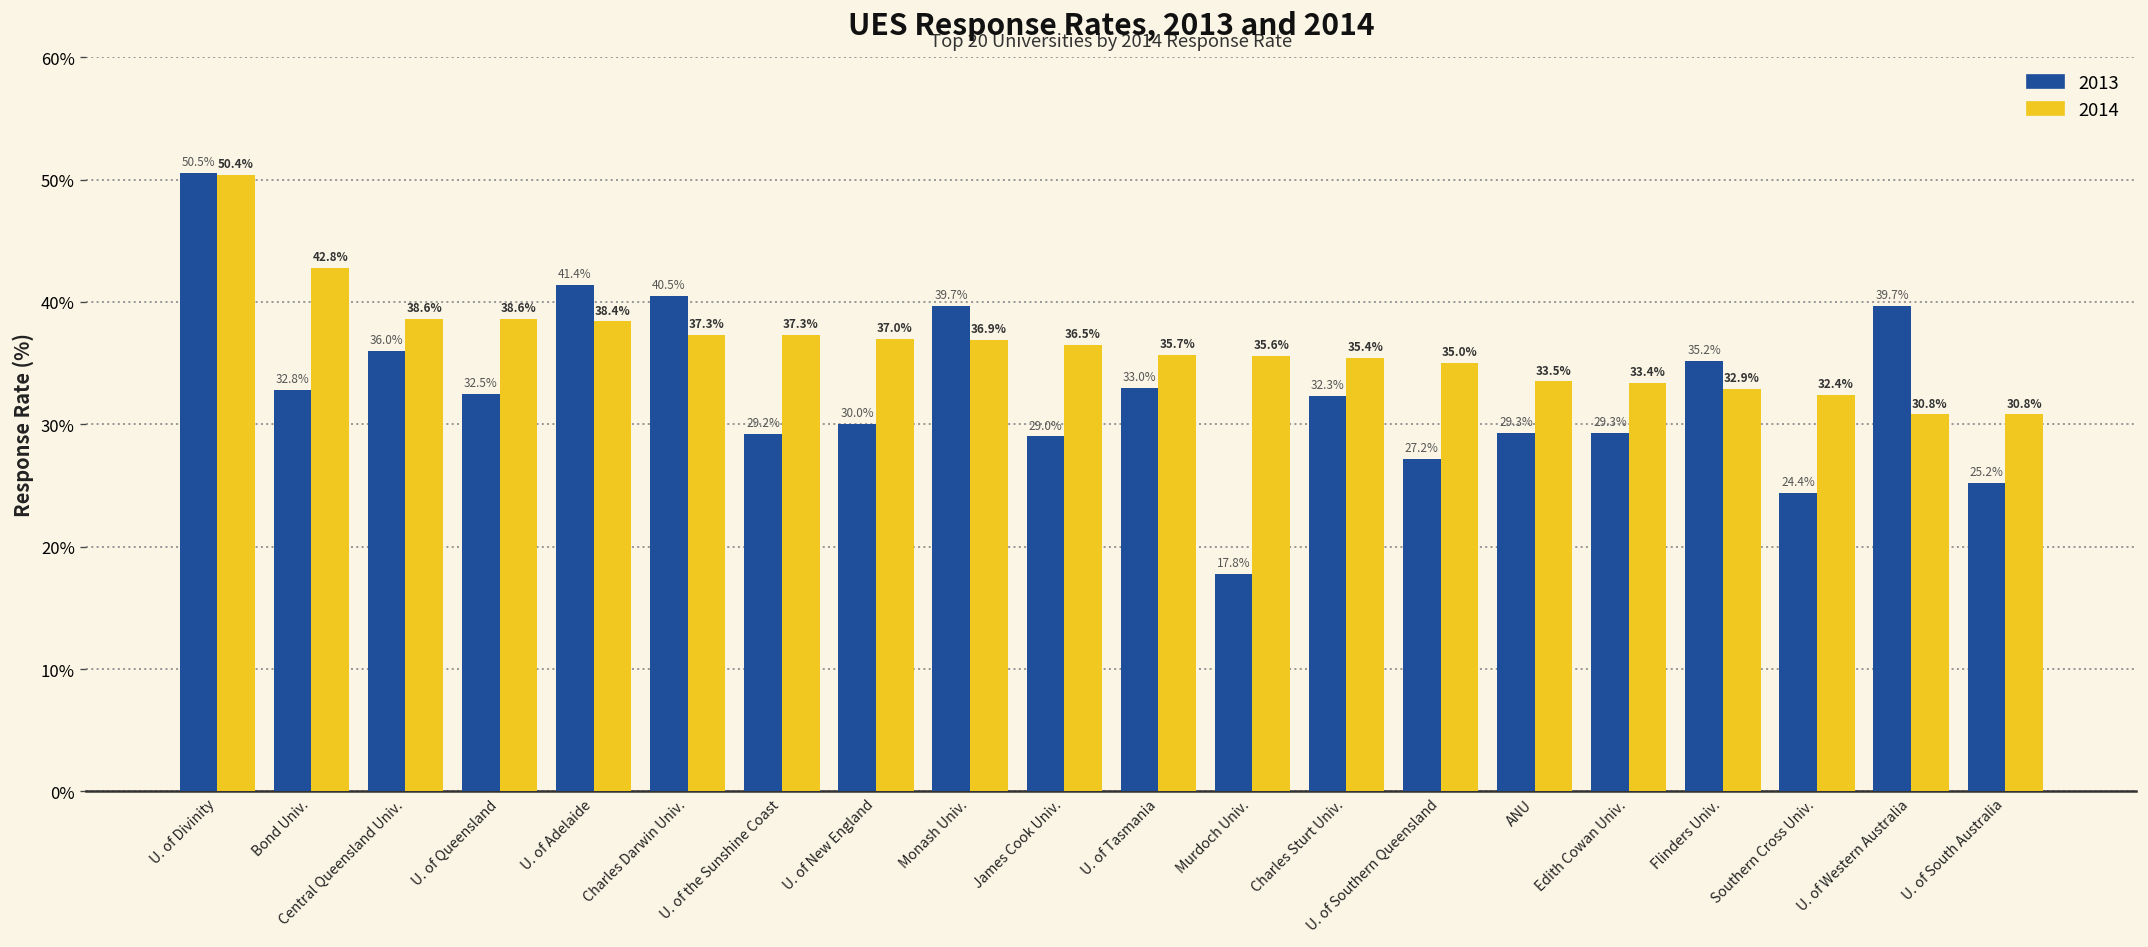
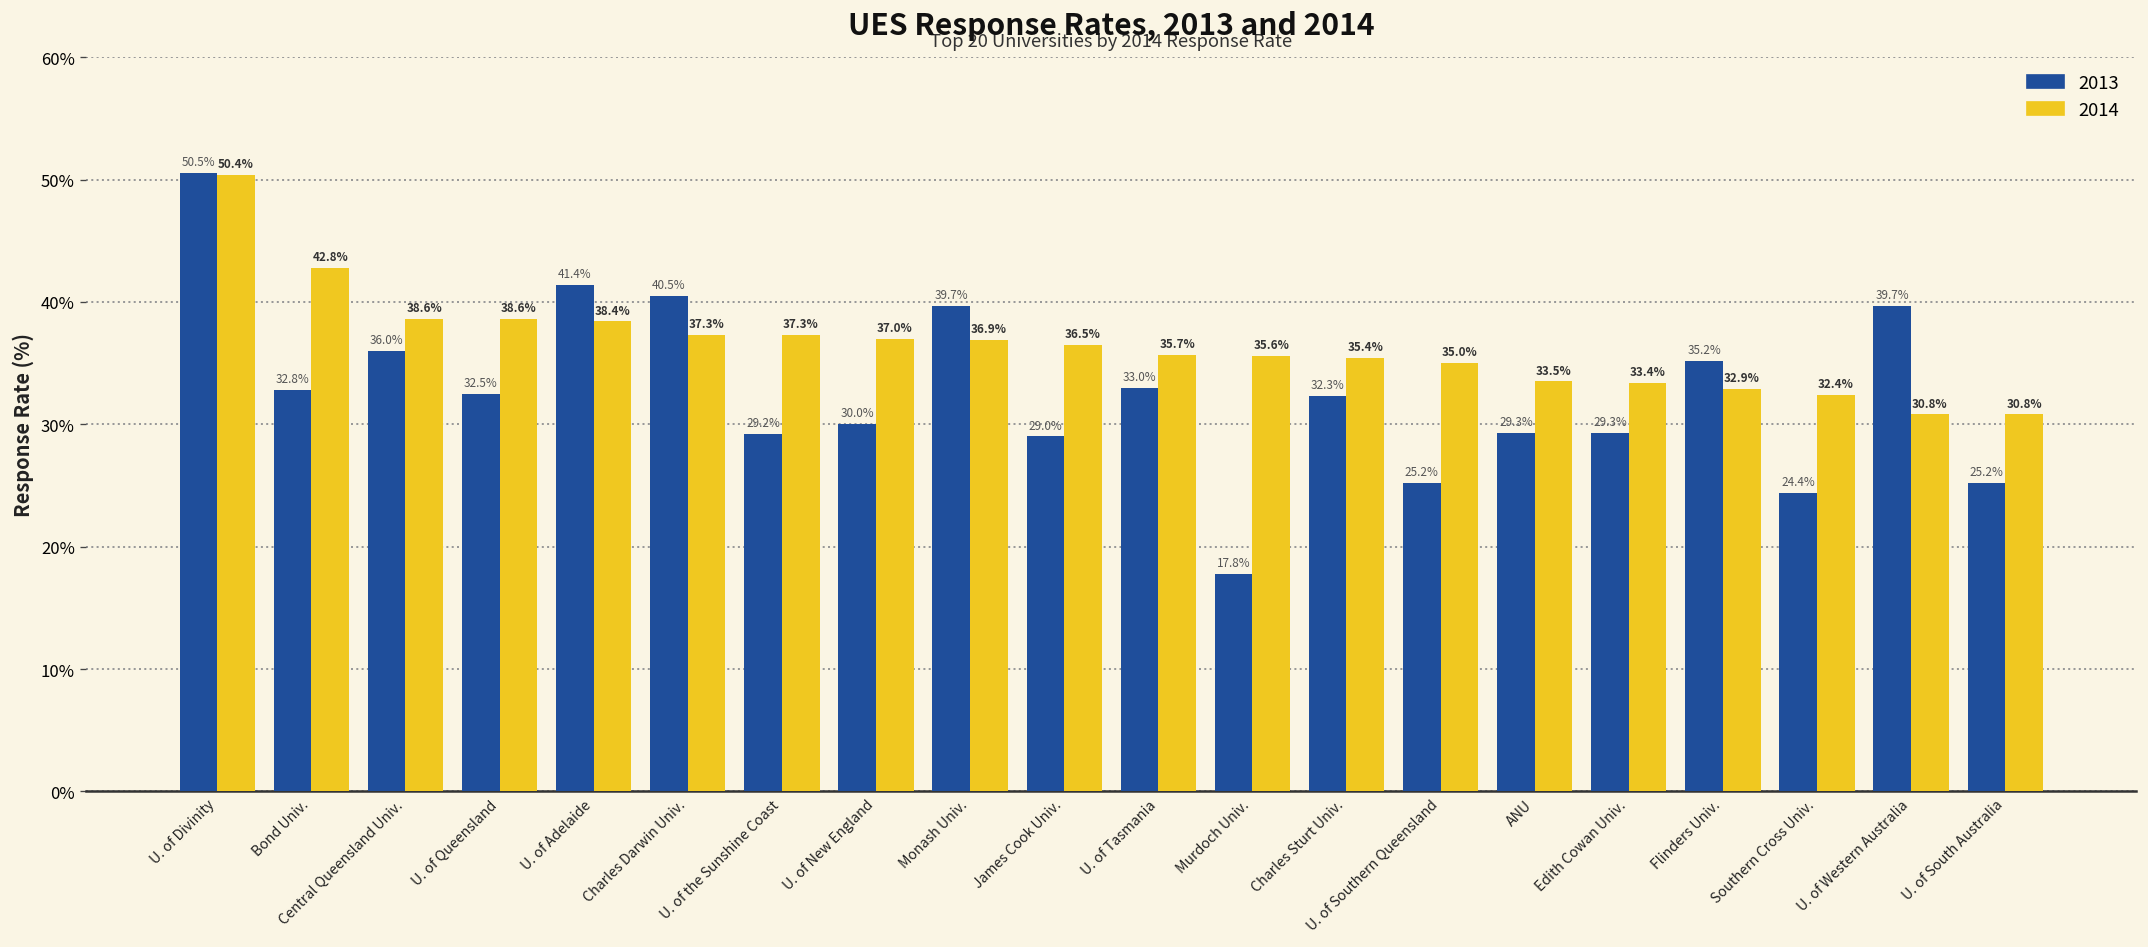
2013, U. of Southern Queensland: 27.2% -> 25.2%
